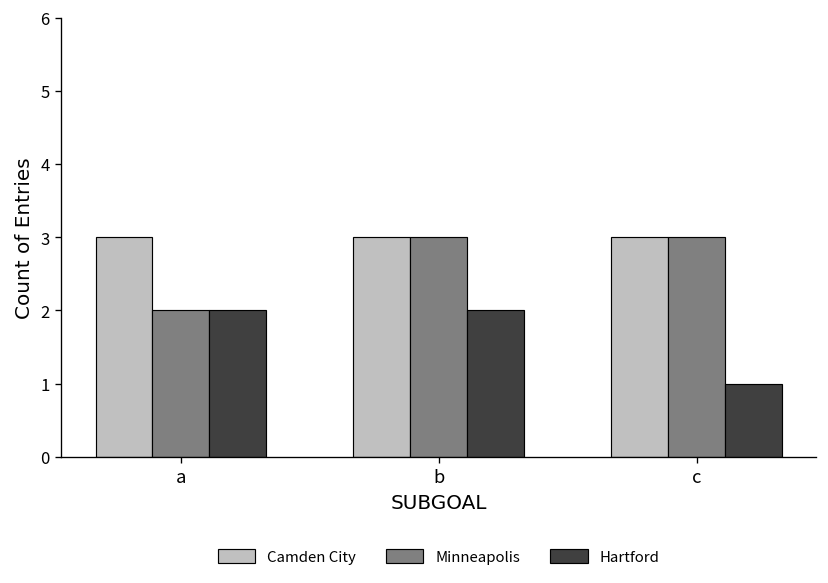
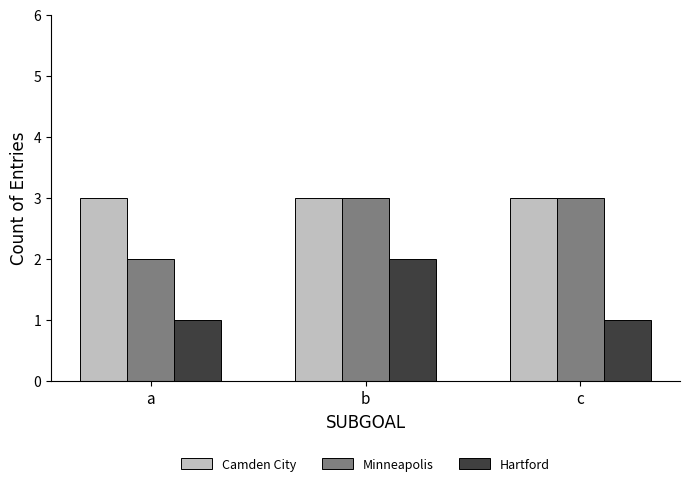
Hartford, a: 2 -> 1
